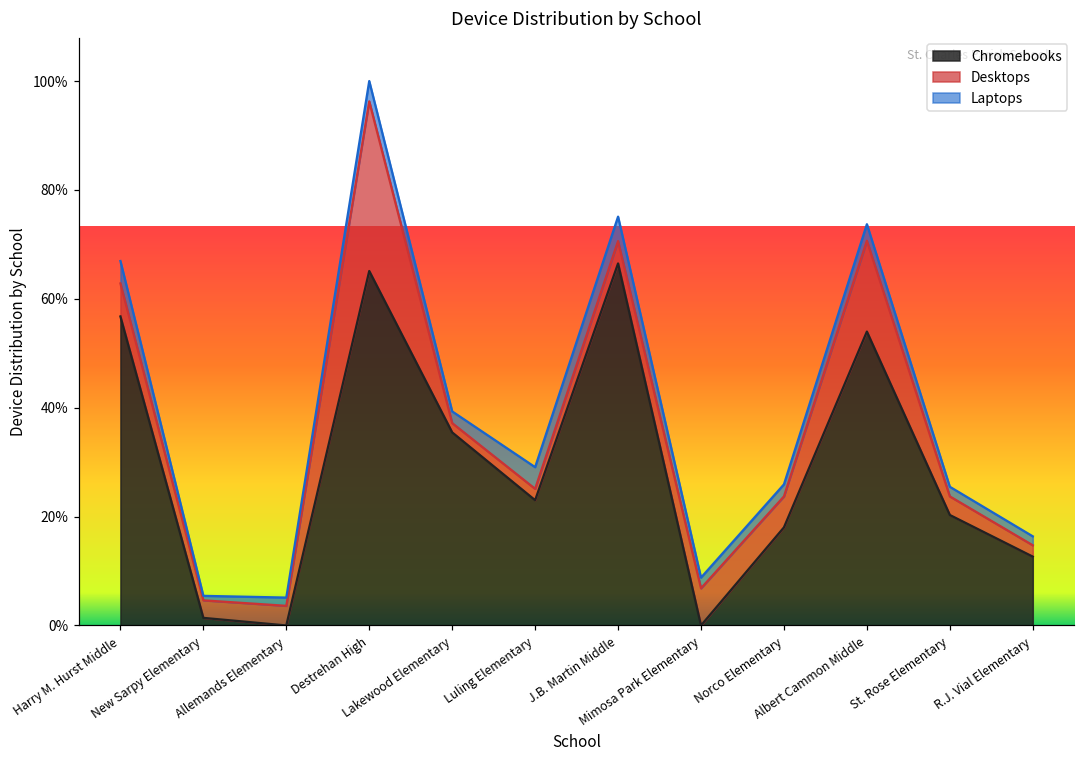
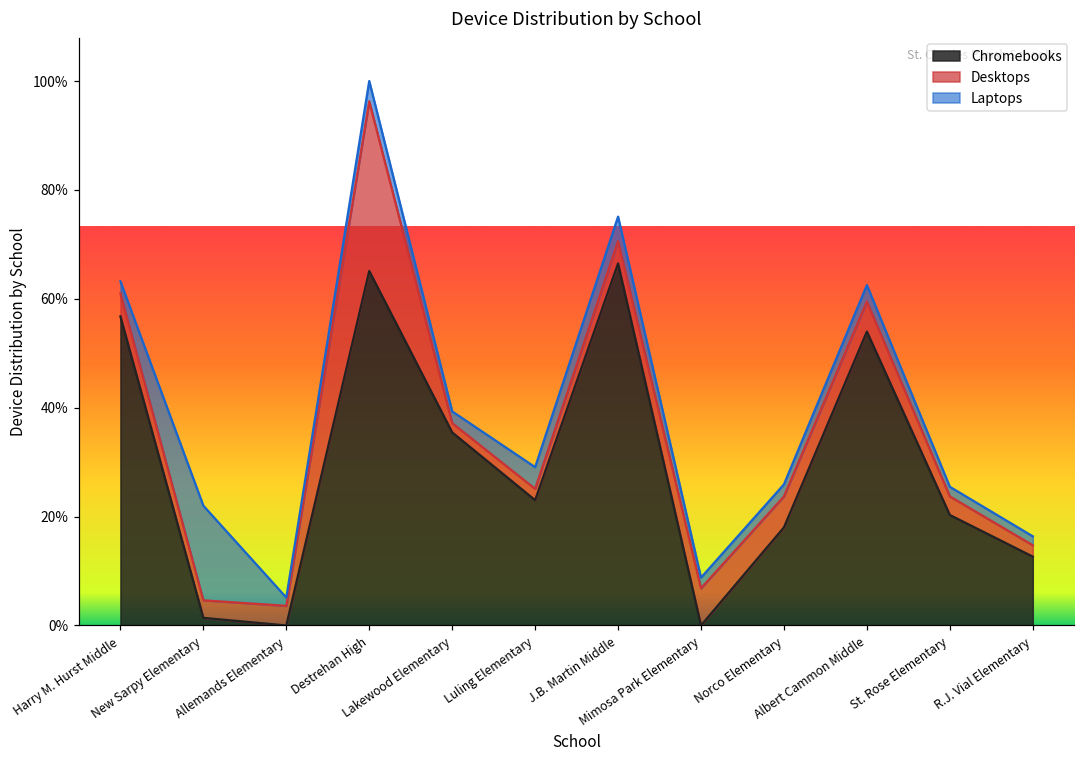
Desktops, Harry M. Hurst Middle: 6% -> 4%
Laptops, Harry M. Hurst Middle: 4% -> 2%
Laptops, New Sarpy Elementary: 1% -> 17%
Desktops, Albert Cammon Middle: 17% -> 5%
